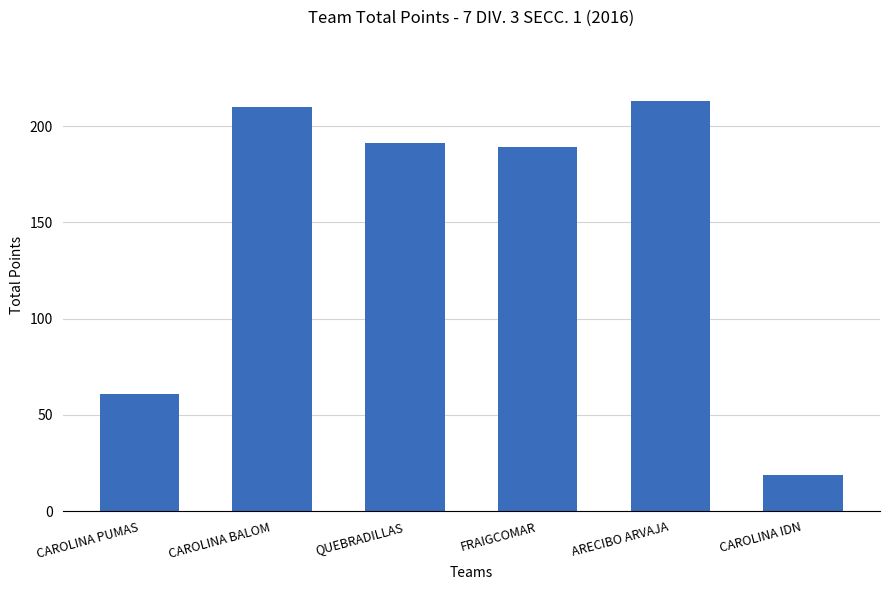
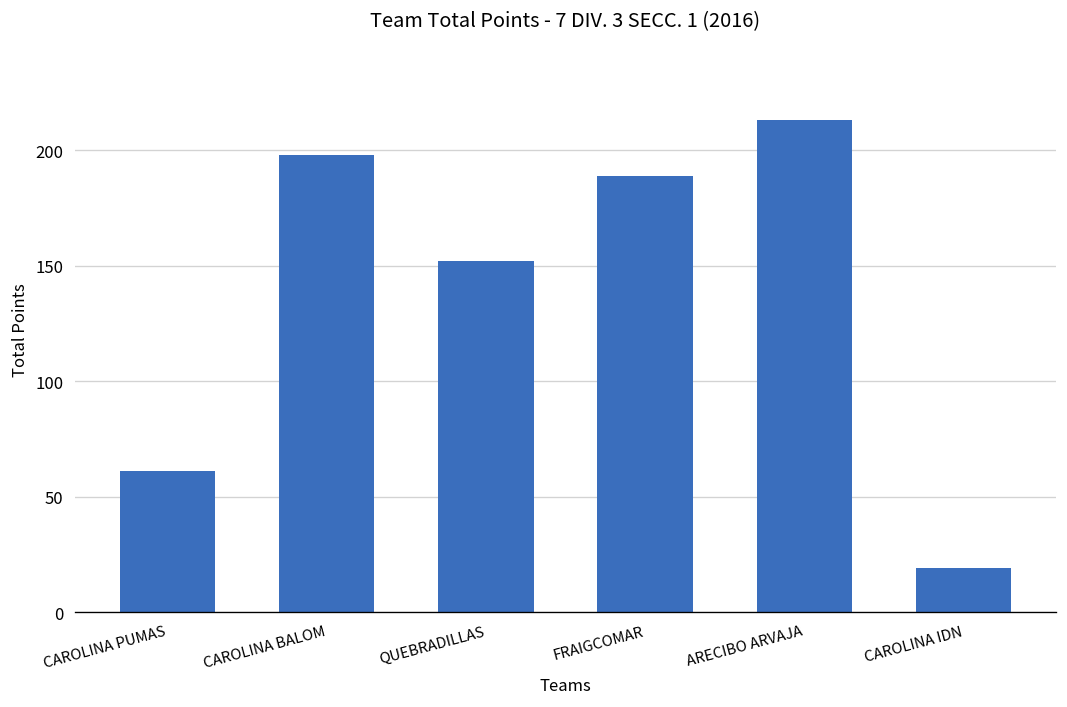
CAROLINA BALOM: 210 -> 198
QUEBRADILLAS: 191 -> 152
